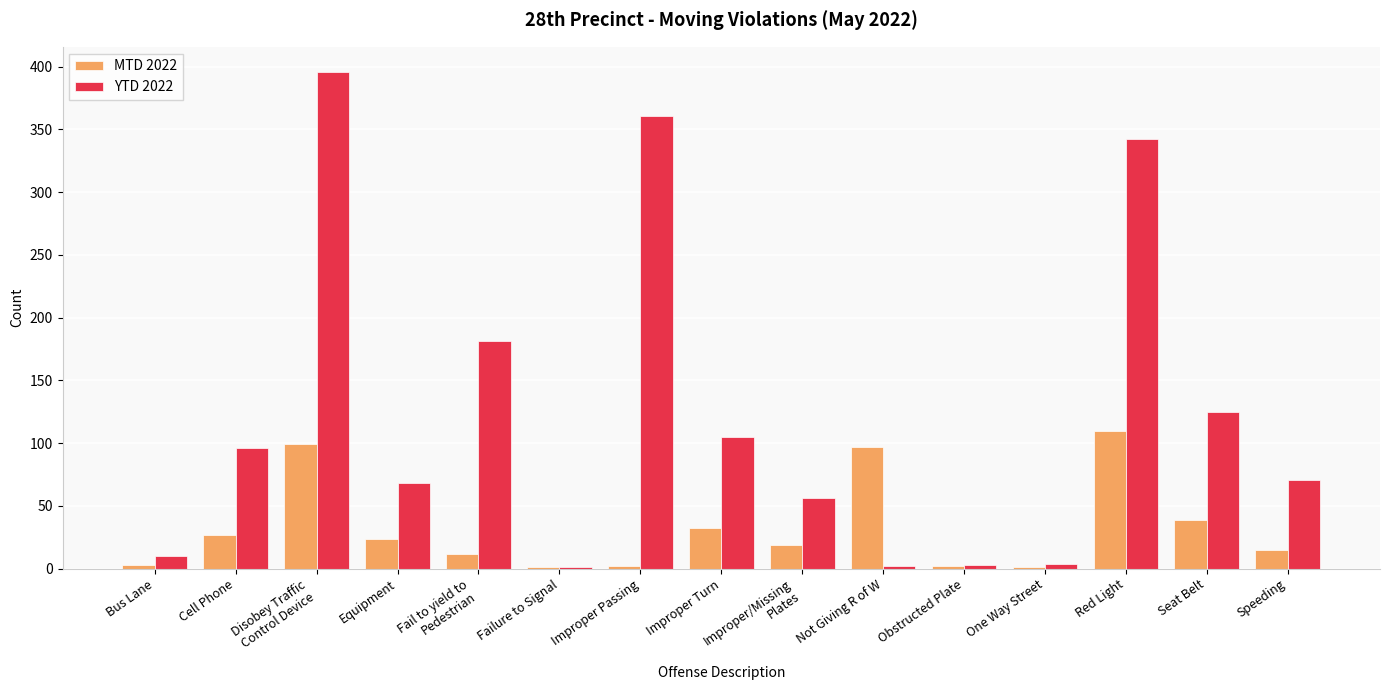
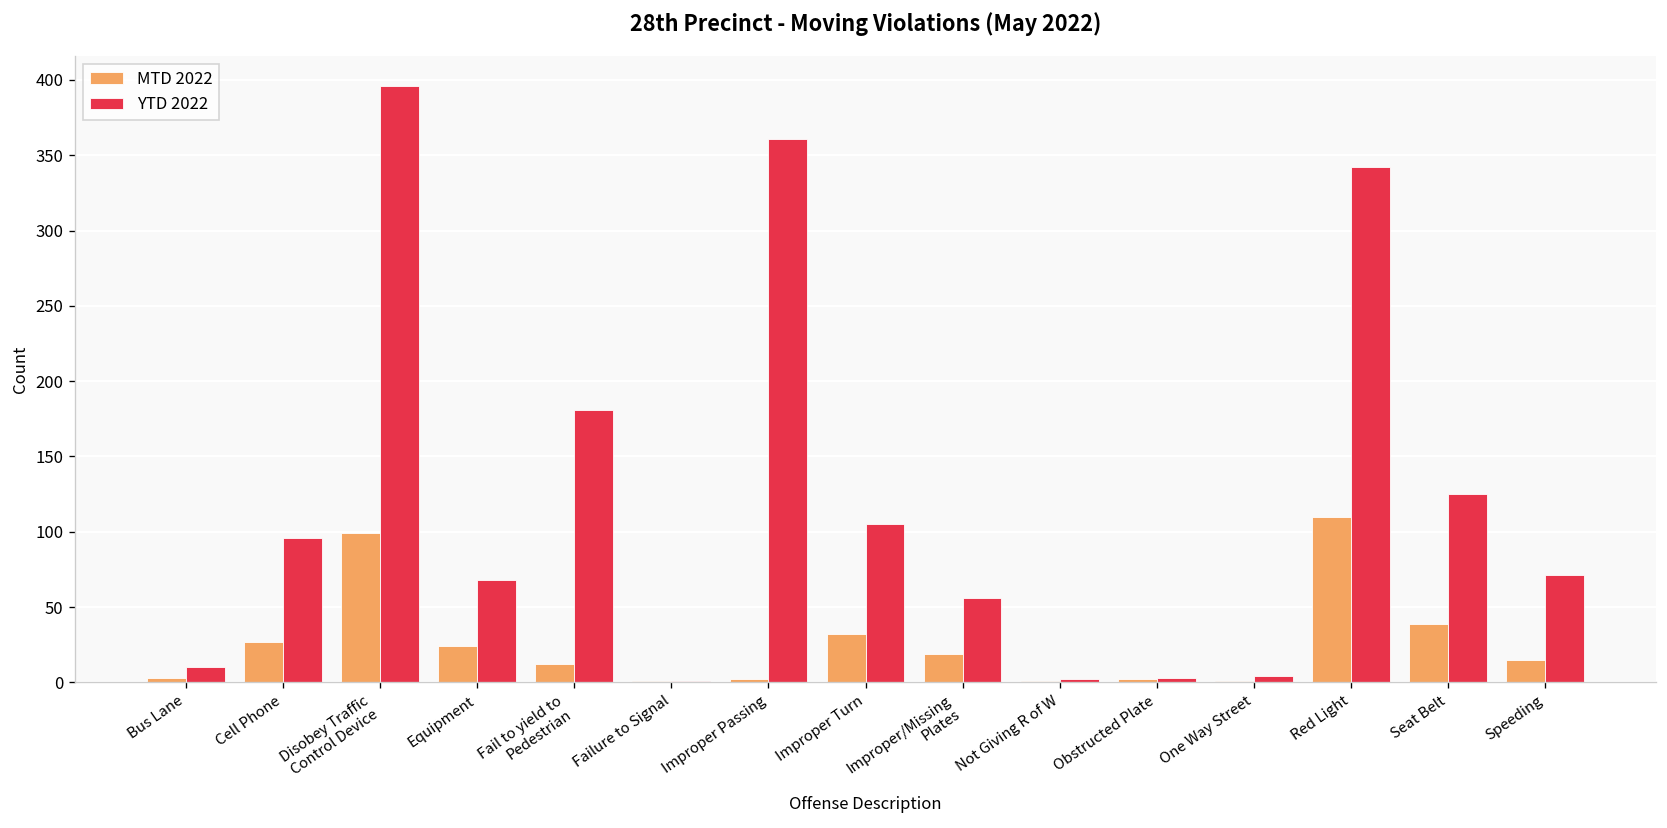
MTD 2022, Not Giving R of W: 97 -> 1
